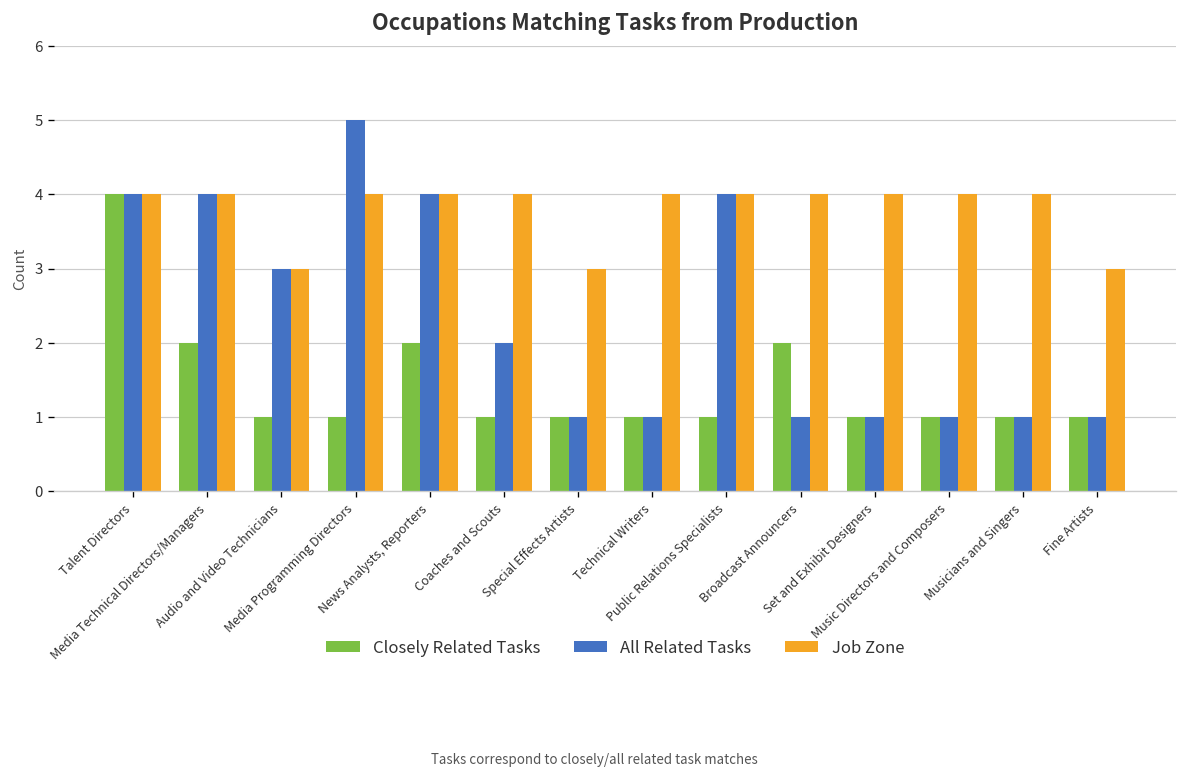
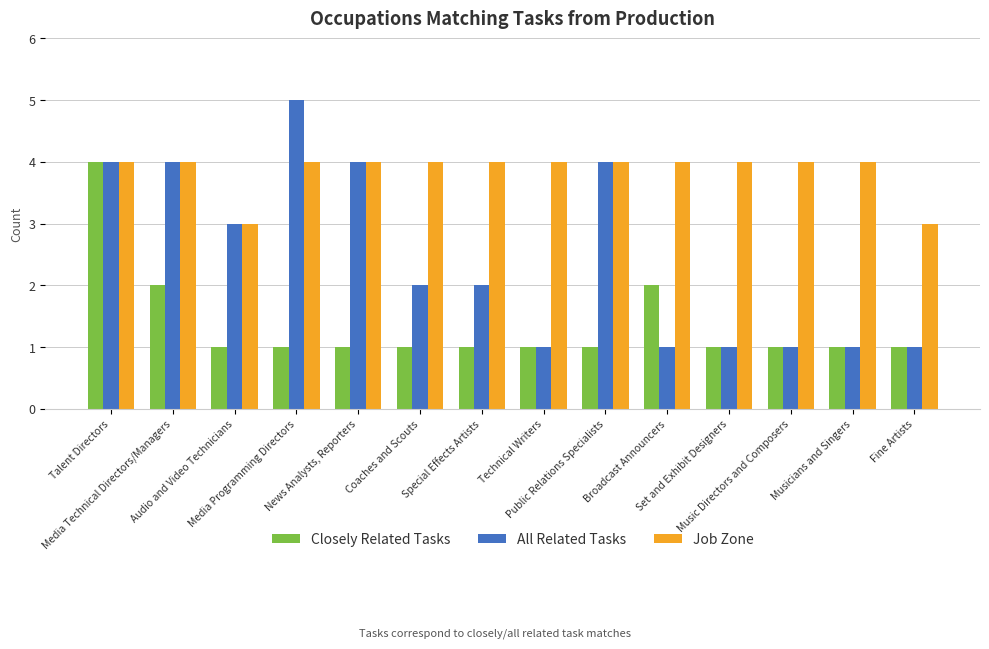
Closely Related Tasks, News Analysts, Reporters: 2 -> 1
All Related Tasks, Special Effects Artists: 1 -> 2
Job Zone, Special Effects Artists: 3 -> 4
